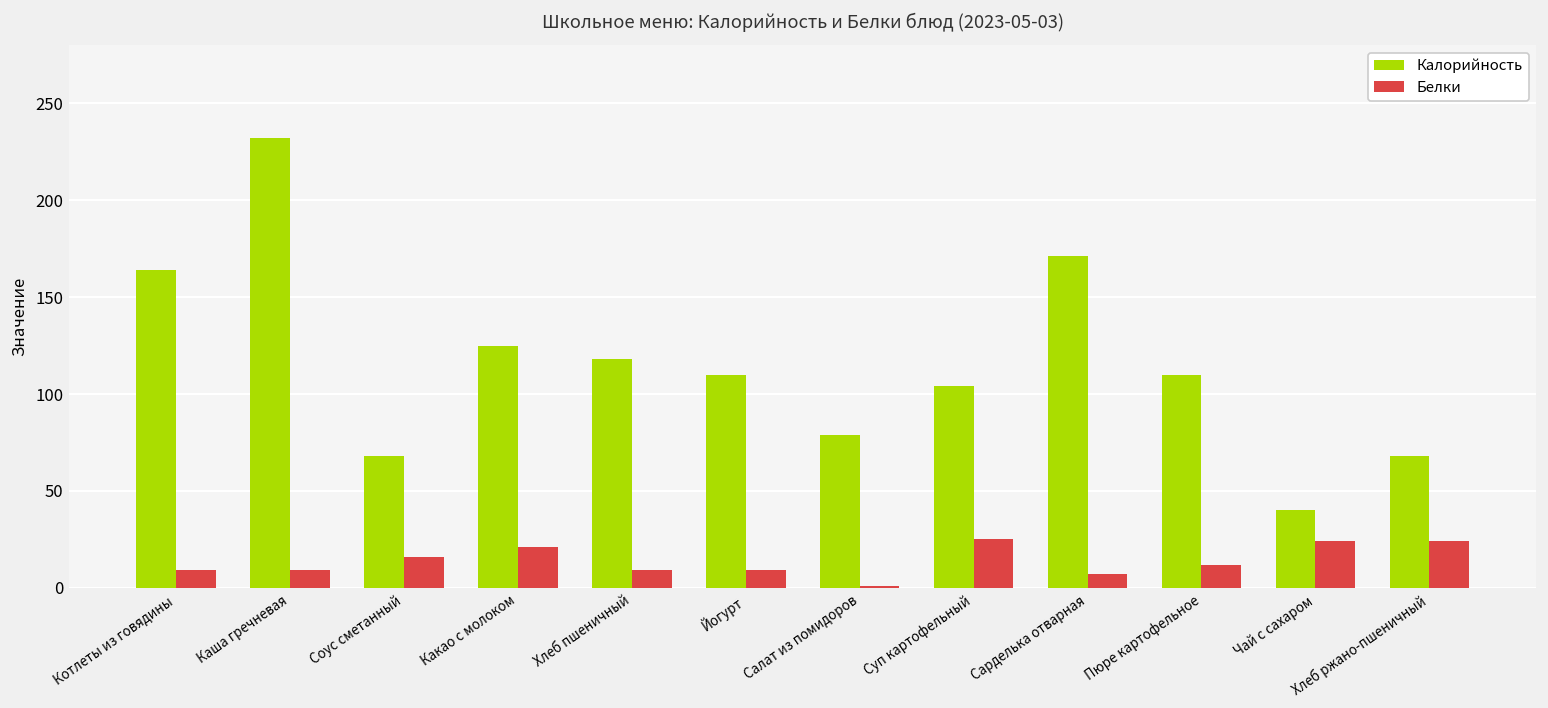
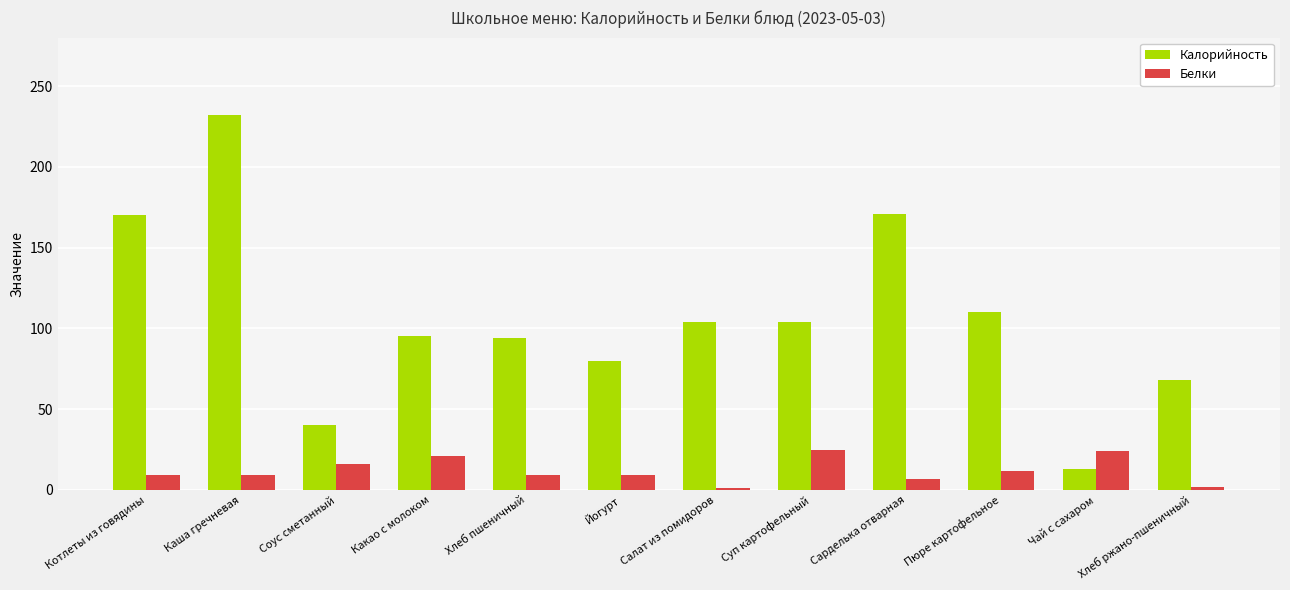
Калорийность, Котлеты из говядины: 164 -> 170
Калорийность, Соус сметанный: 68 -> 40
Калорийность, Какао с молоком: 125 -> 95
Калорийность, Хлеб пшеничный: 118 -> 94
Калорийность, Йогурт: 110 -> 80
Калорийность, Салат из помидоров: 79 -> 104
Калорийность, Чай с сахаром: 40 -> 13
Белки, Хлеб ржано-пшеничный: 24 -> 2
